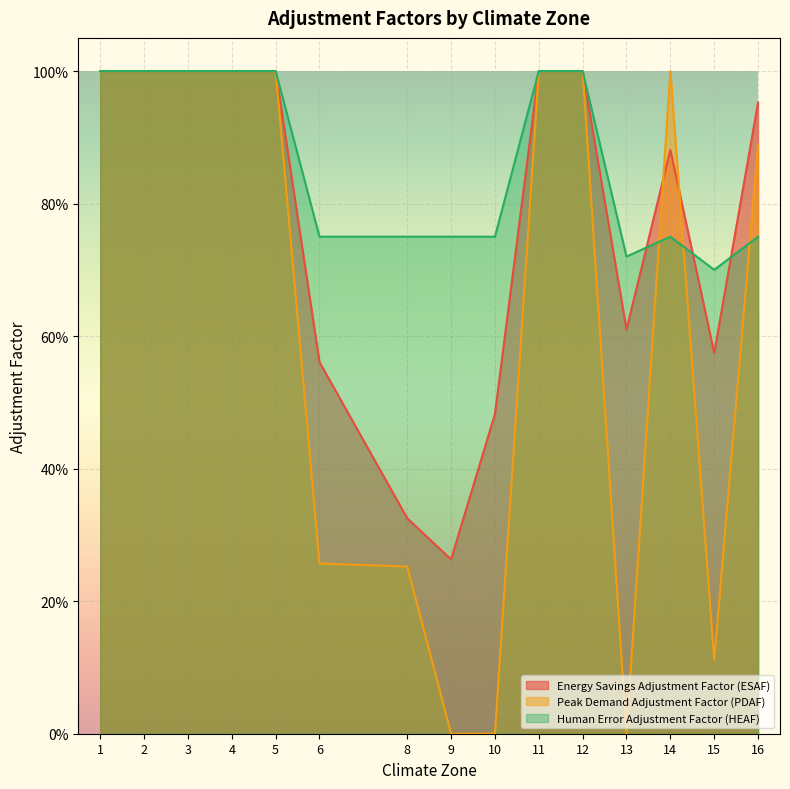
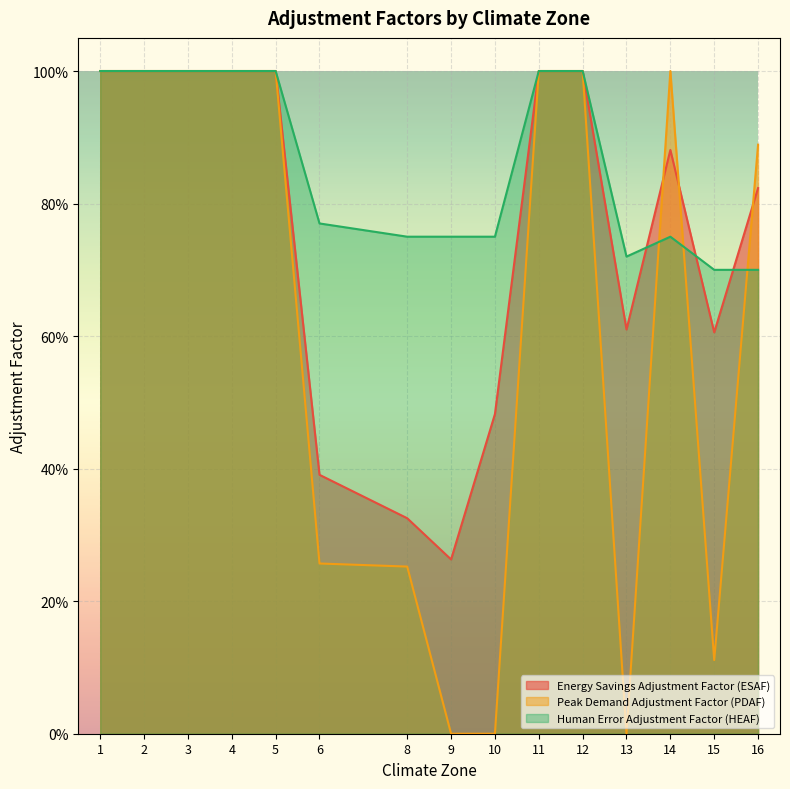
Energy Savings Adjustment Factor (ESAF), 6: 56% -> 39%
Human Error Adjustment Factor (HEAF), 6: 75% -> 77%
Energy Savings Adjustment Factor (ESAF), 15: 57% -> 61%
Energy Savings Adjustment Factor (ESAF), 16: 95% -> 82%
Human Error Adjustment Factor (HEAF), 16: 75% -> 70%
